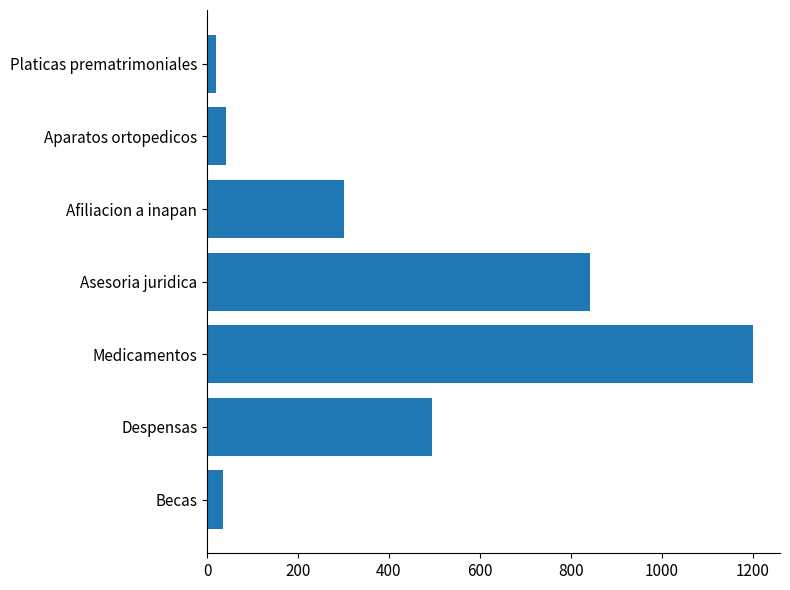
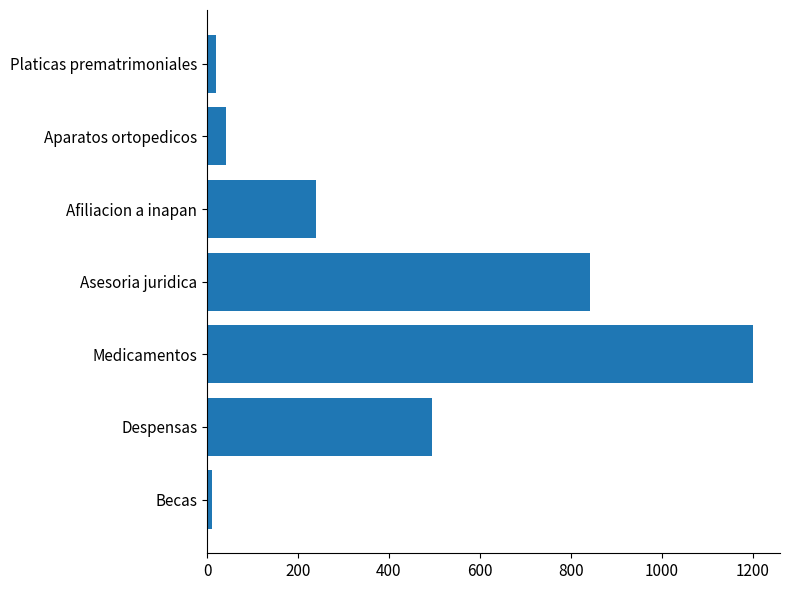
Afiliacion a inapan: 300 -> 240
Becas: 40 -> 10
